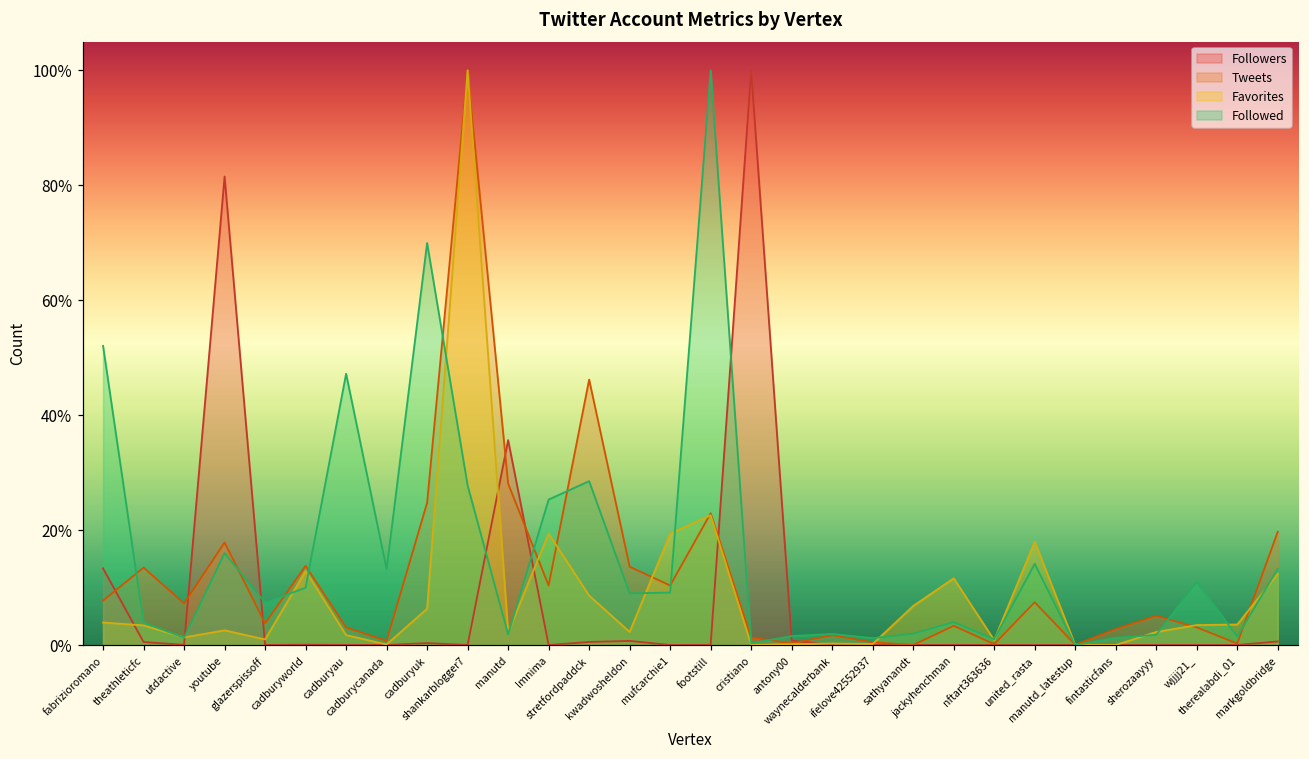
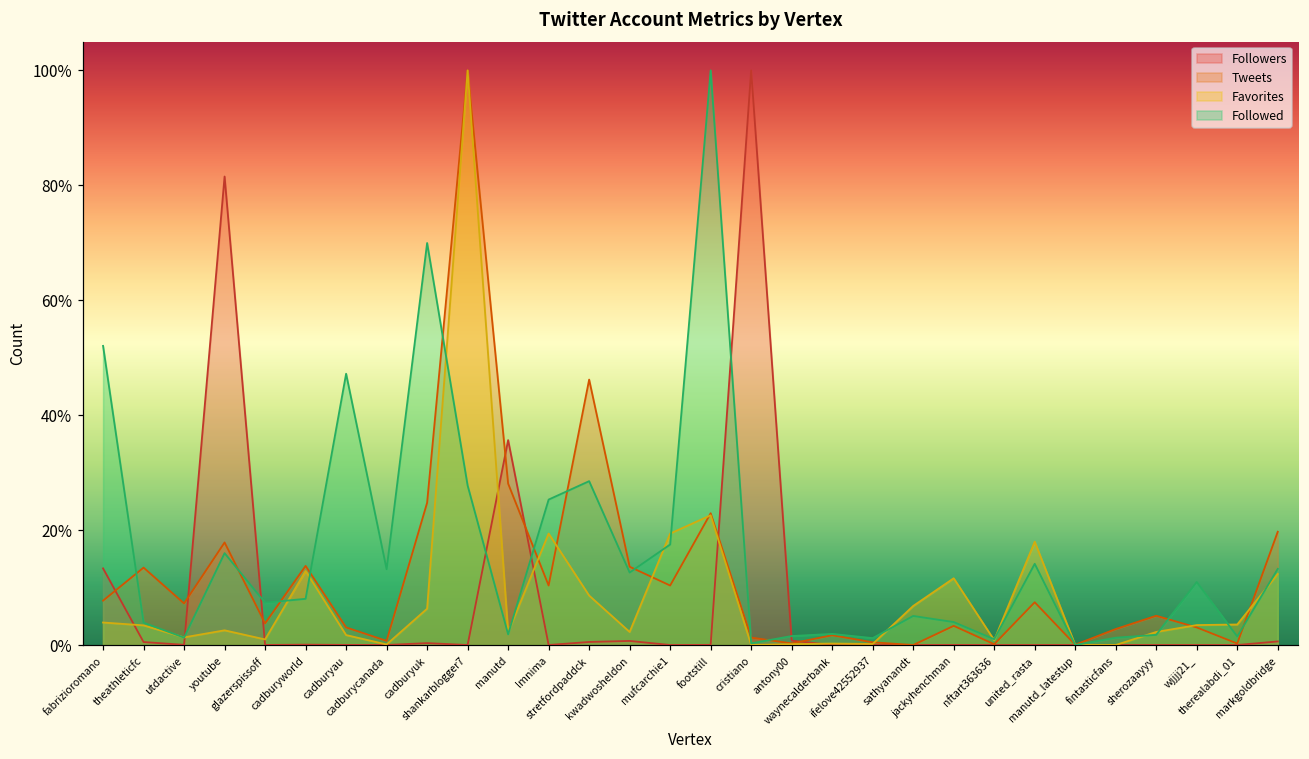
Followed, cadburyworld: 10% -> 8%
Followed, kwadwosheldon: 9% -> 13%
Followed, mufcarchie1: 9% -> 17%
Followed, sathyanandt: 2% -> 5%
